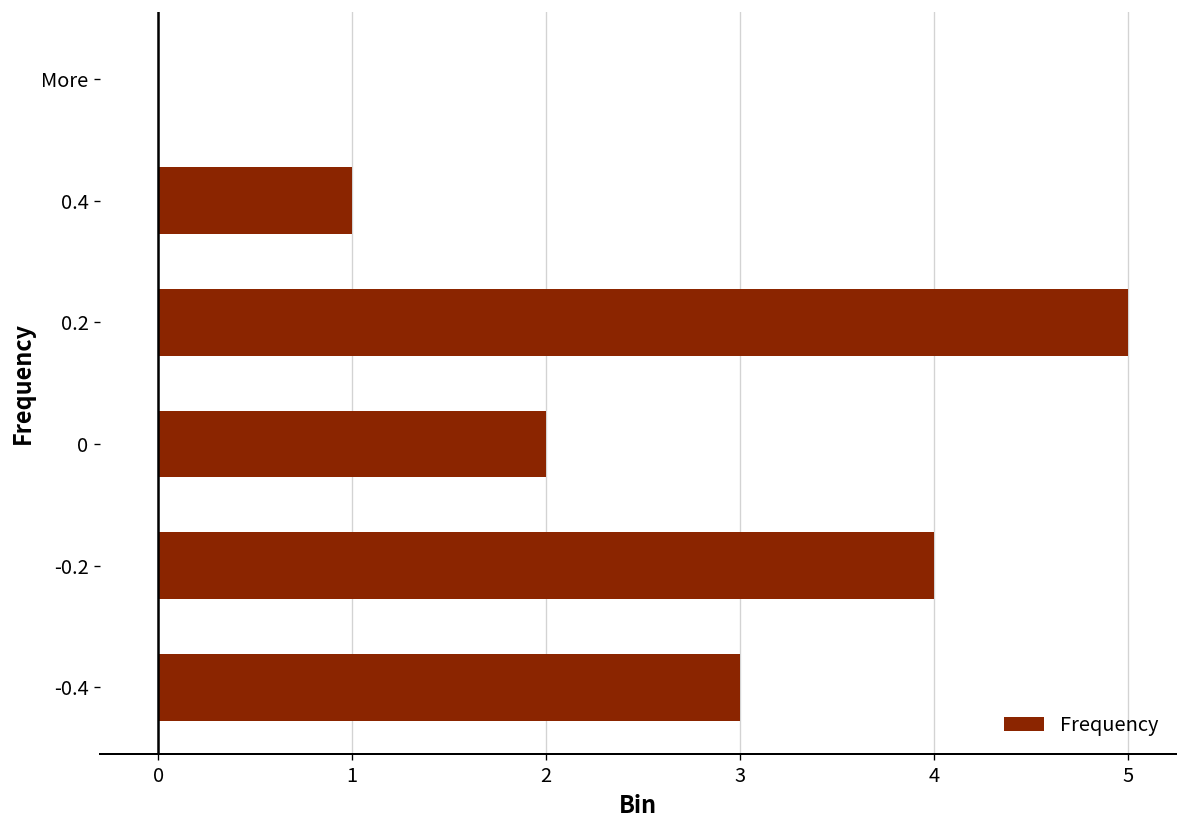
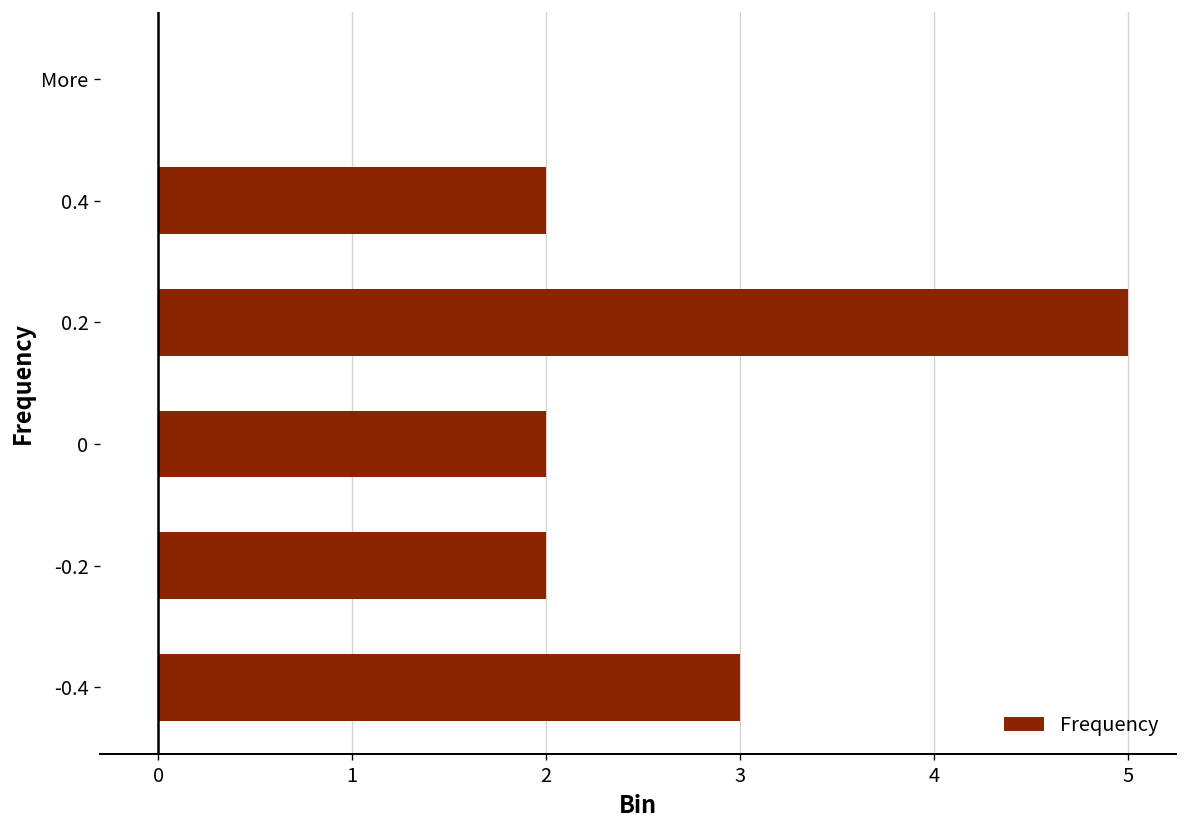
0.4: 1 -> 2
-0.2: 4 -> 2
